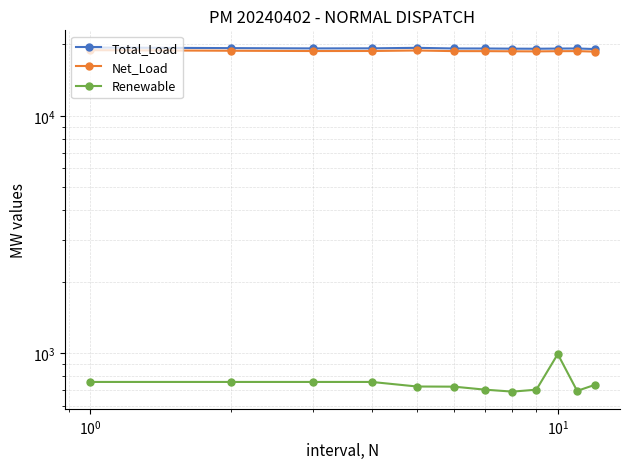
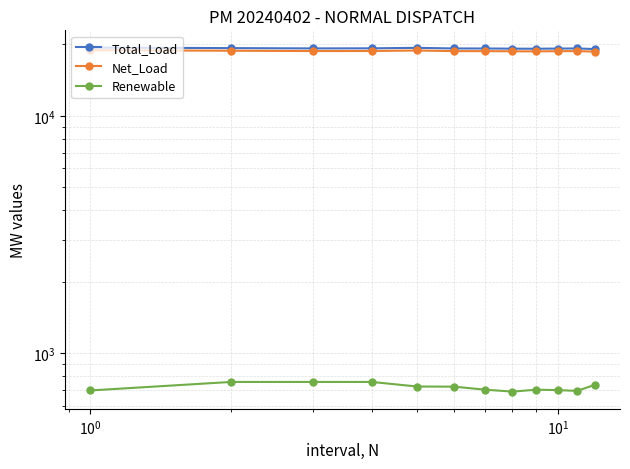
Renewable, 10^0: 760 -> 700
Renewable, 10^1: 990 -> 700
